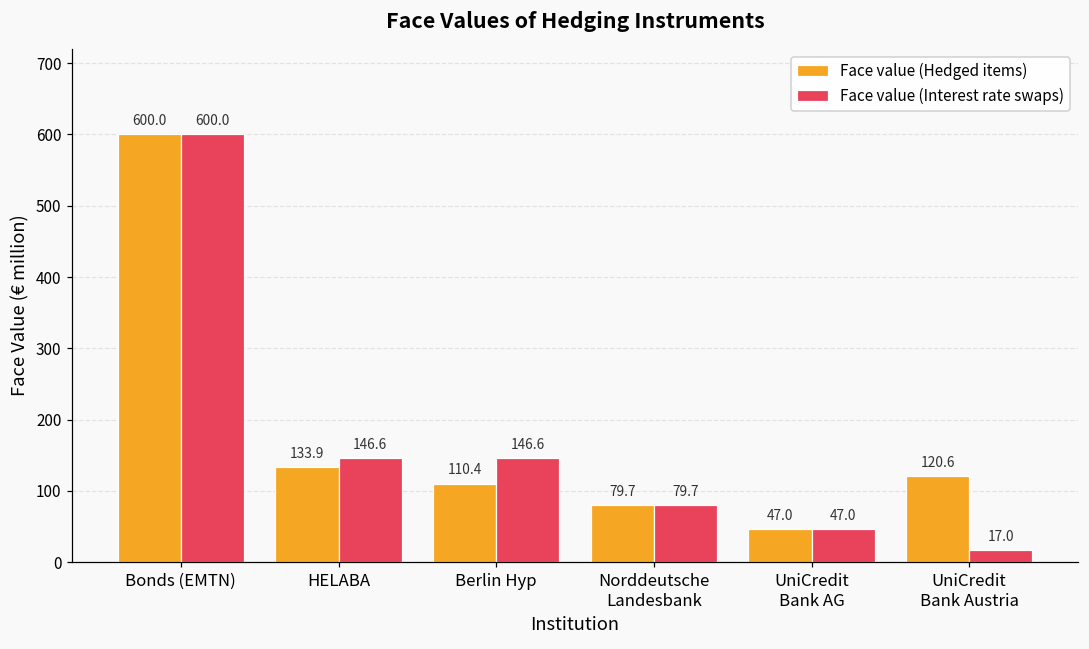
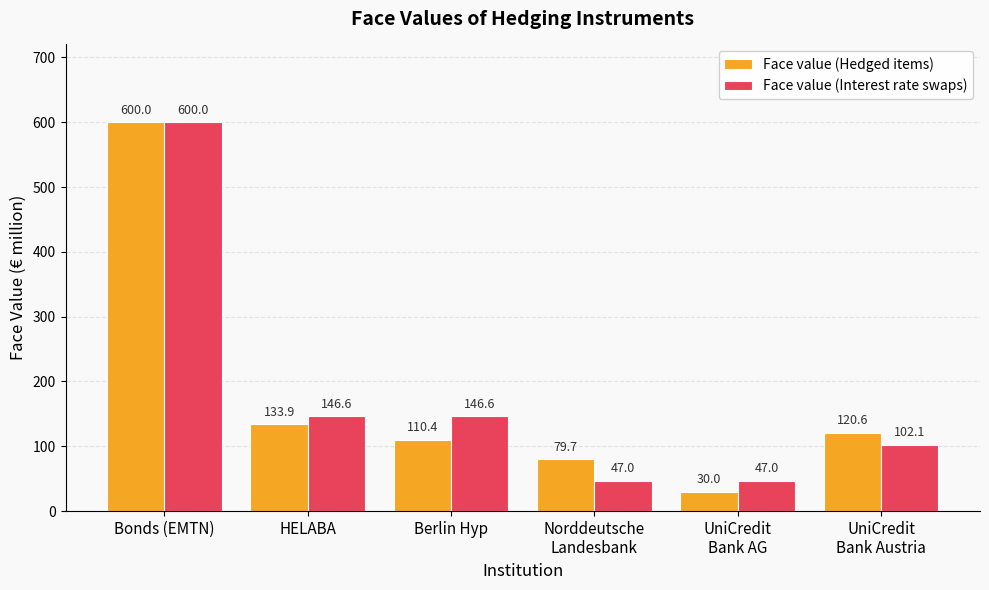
Face value (Interest rate swaps), Norddeutsche Landesbank: 79.7 -> 47.0
Face value (Hedged items), UniCredit Bank AG: 47.0 -> 30.0
Face value (Interest rate swaps), UniCredit Bank Austria: 17.0 -> 102.1
